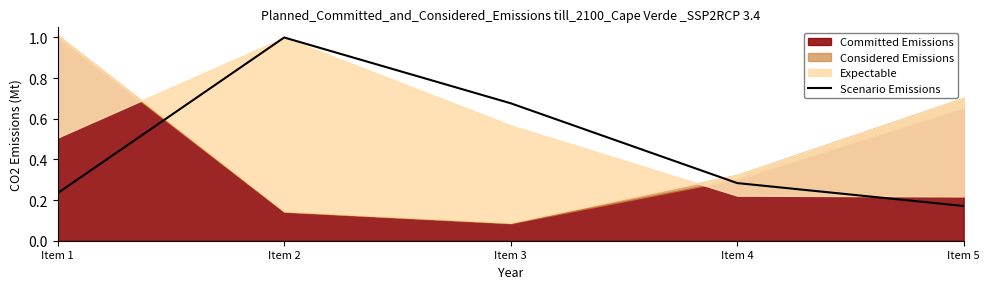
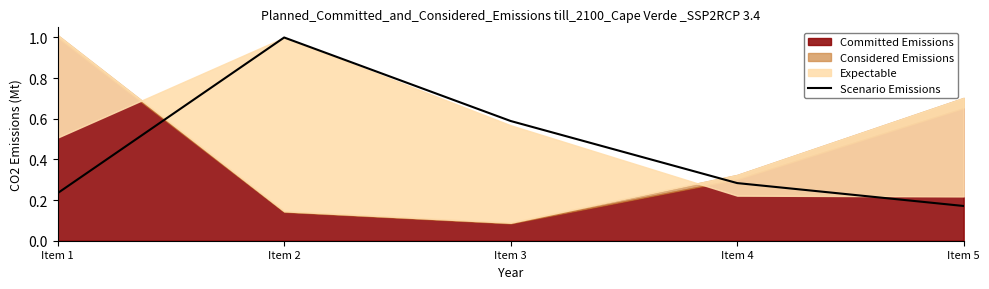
Scenario Emissions, Item 3: 0.68 -> 0.59
